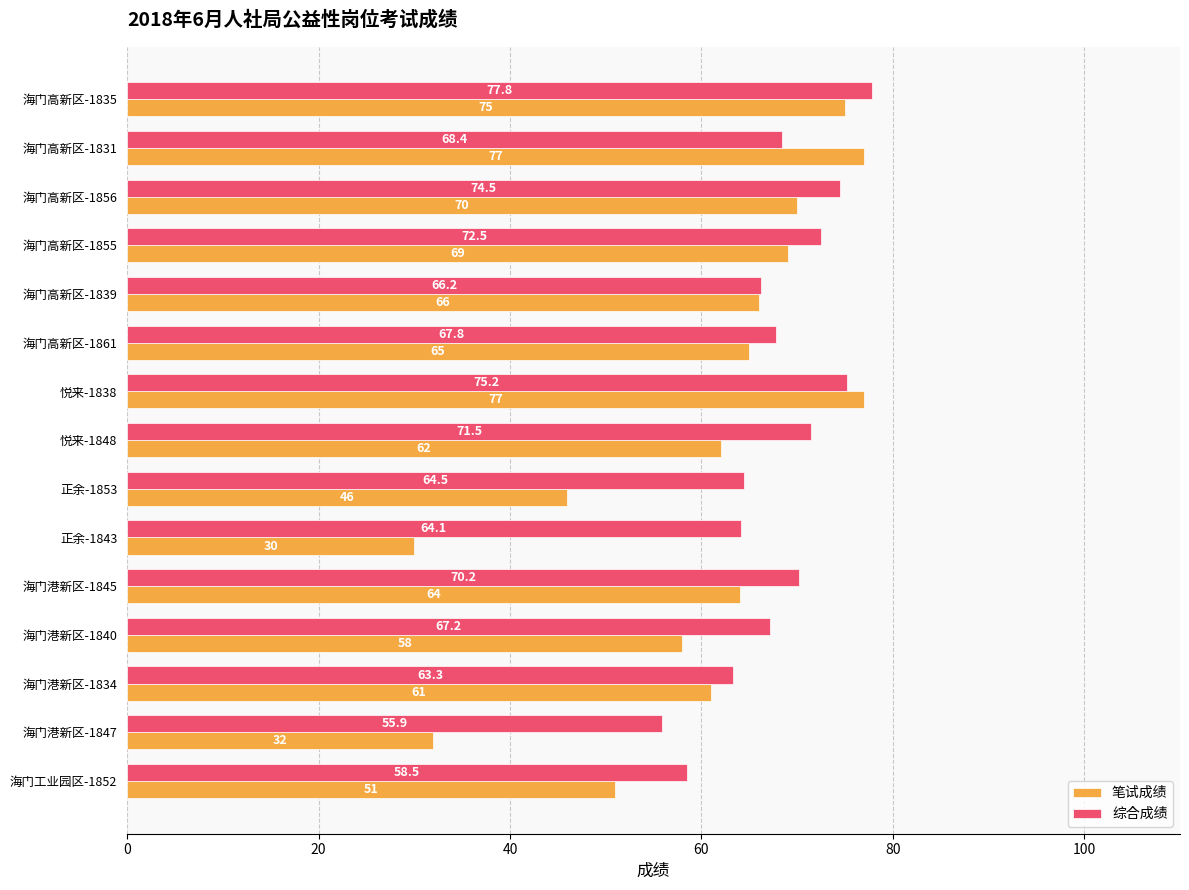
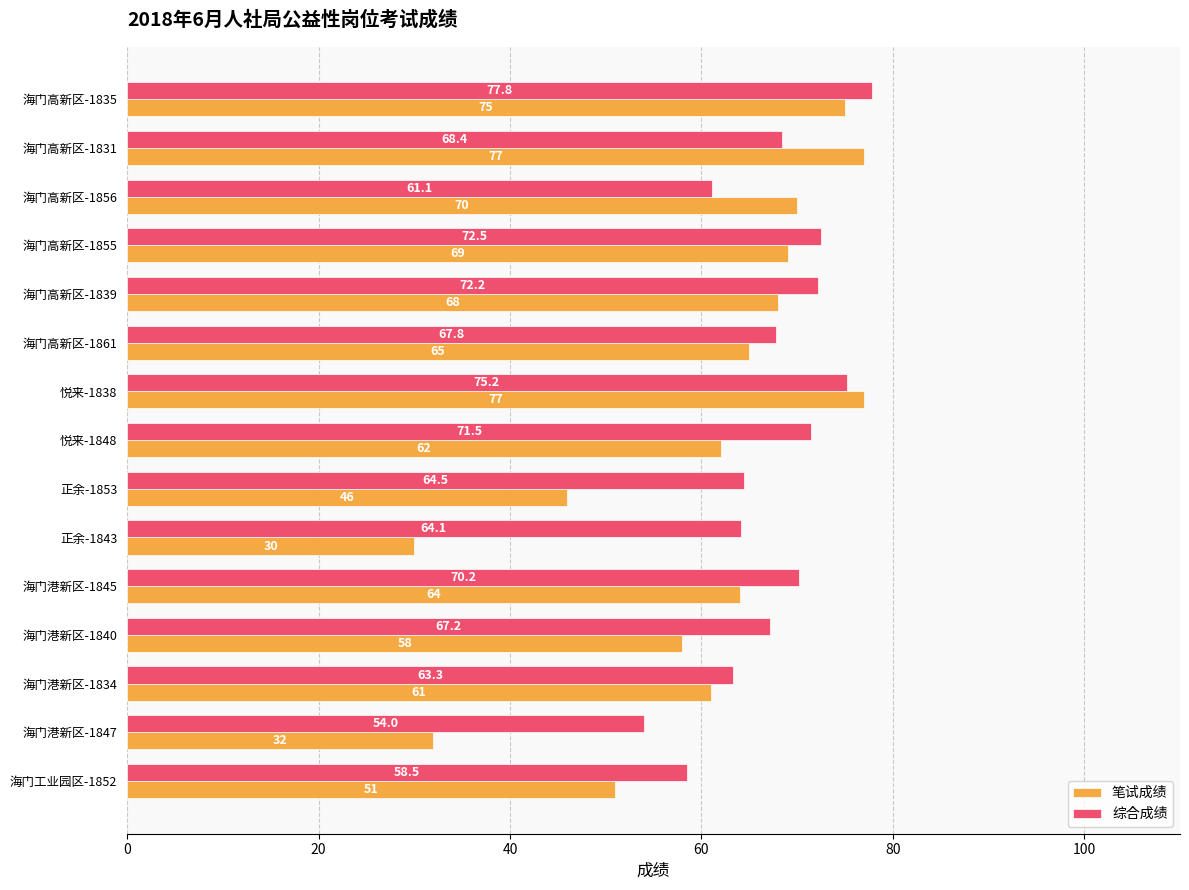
综合成绩, 海门高新区-1856: 74.5 -> 61.1
综合成绩, 海门高新区-1839: 66.2 -> 72.2
笔试成绩, 海门高新区-1839: 66 -> 68
综合成绩, 海门港新区-1847: 55.9 -> 54.0
